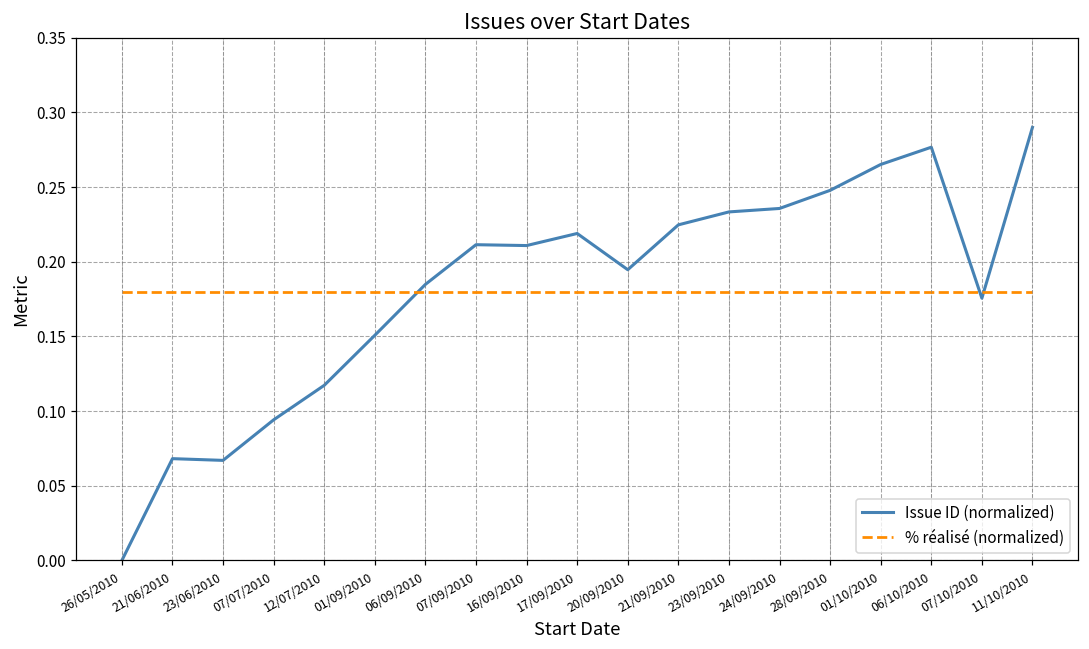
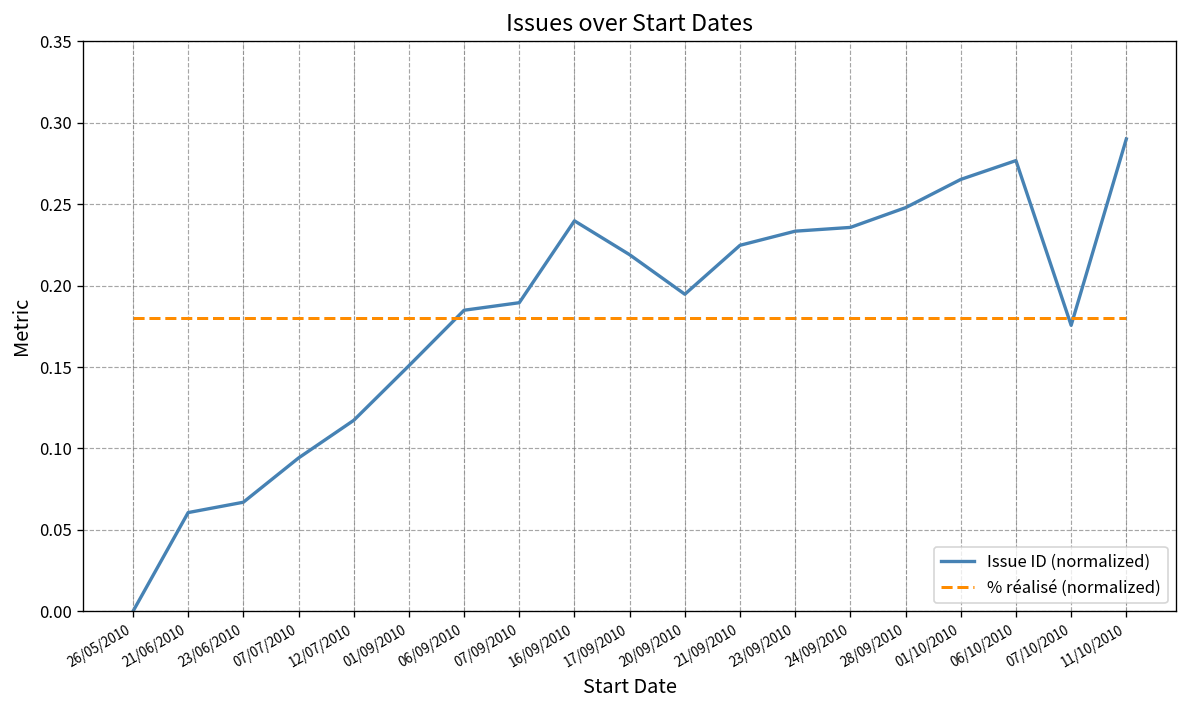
Issue ID (normalized), 21/06/2010: 0.068 -> 0.061
Issue ID (normalized), 07/09/2010: 0.211 -> 0.189
Issue ID (normalized), 16/09/2010: 0.211 -> 0.240
